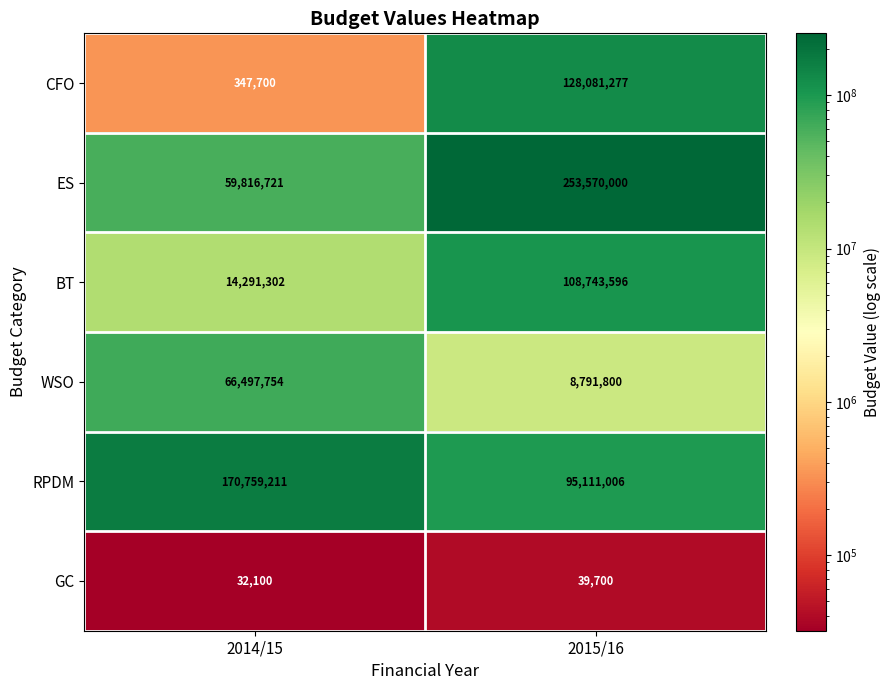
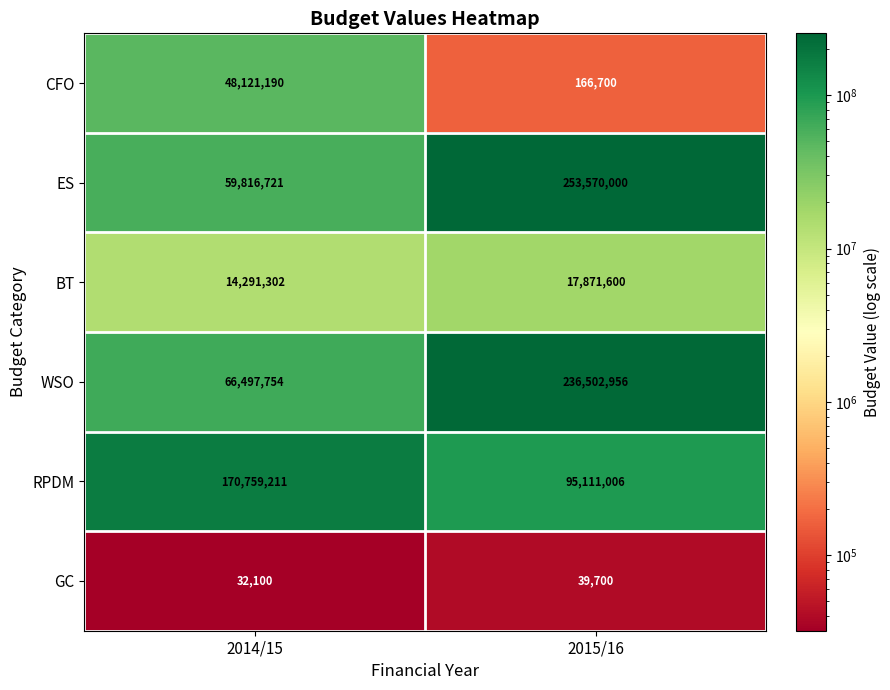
CFO, 2014/15: 347,700 -> 48,121,190
CFO, 2015/16: 128,081,277 -> 166,700
BT, 2015/16: 108,743,596 -> 17,871,600
WSO, 2015/16: 8,791,800 -> 236,502,956
